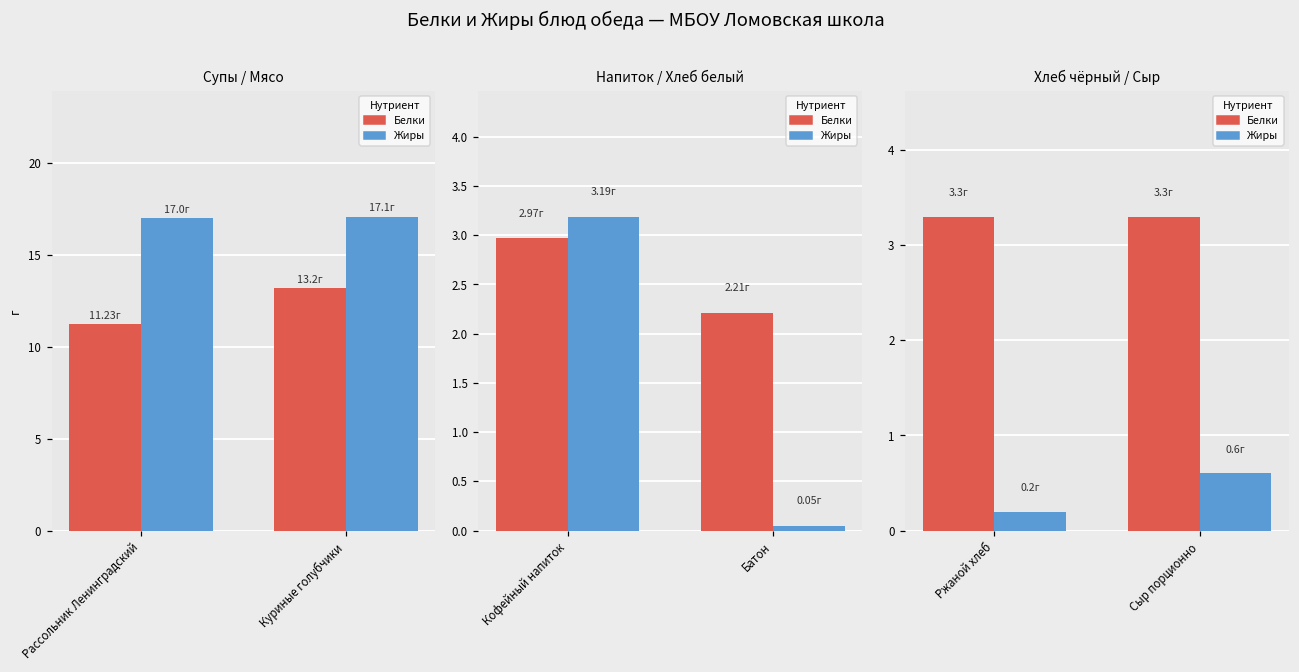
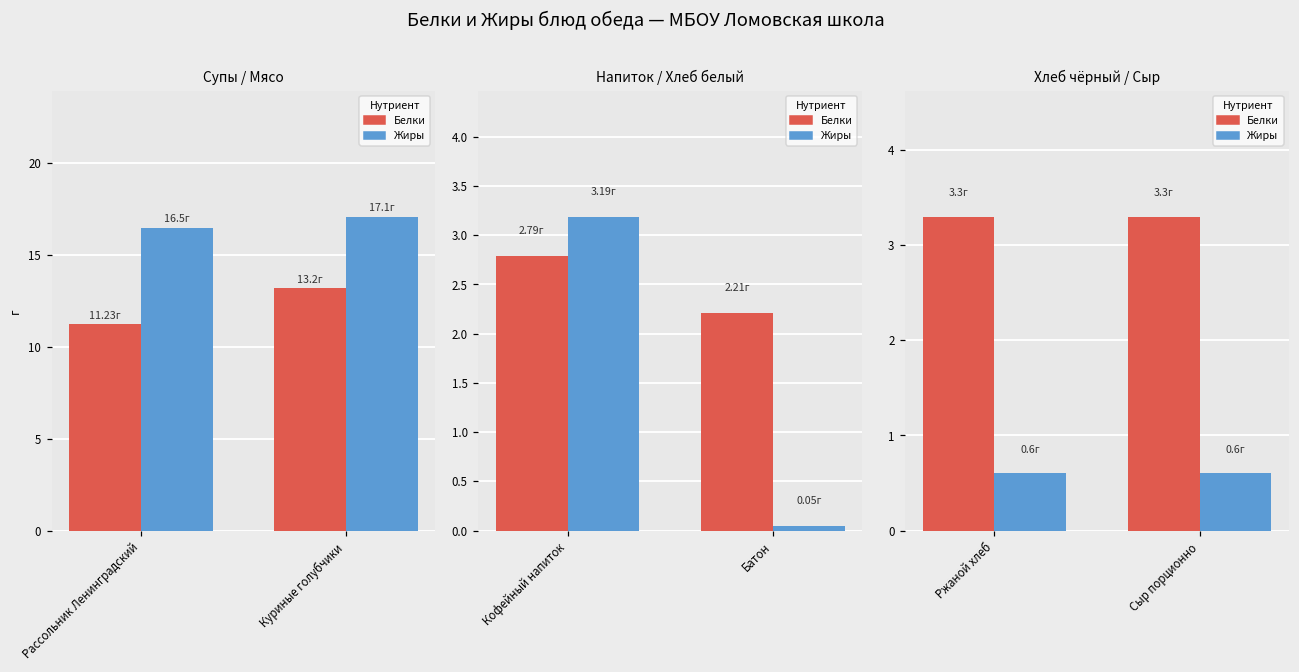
Супы / Мясо, Жиры, Рассольник Ленинградский: 17.0г -> 16.5г
Напиток / Хлеб белый, Белки, Кофейный напиток: 2.97г -> 2.79г
Хлеб чёрный / Сыр, Жиры, Ржаной хлеб: 0.2г -> 0.6г
